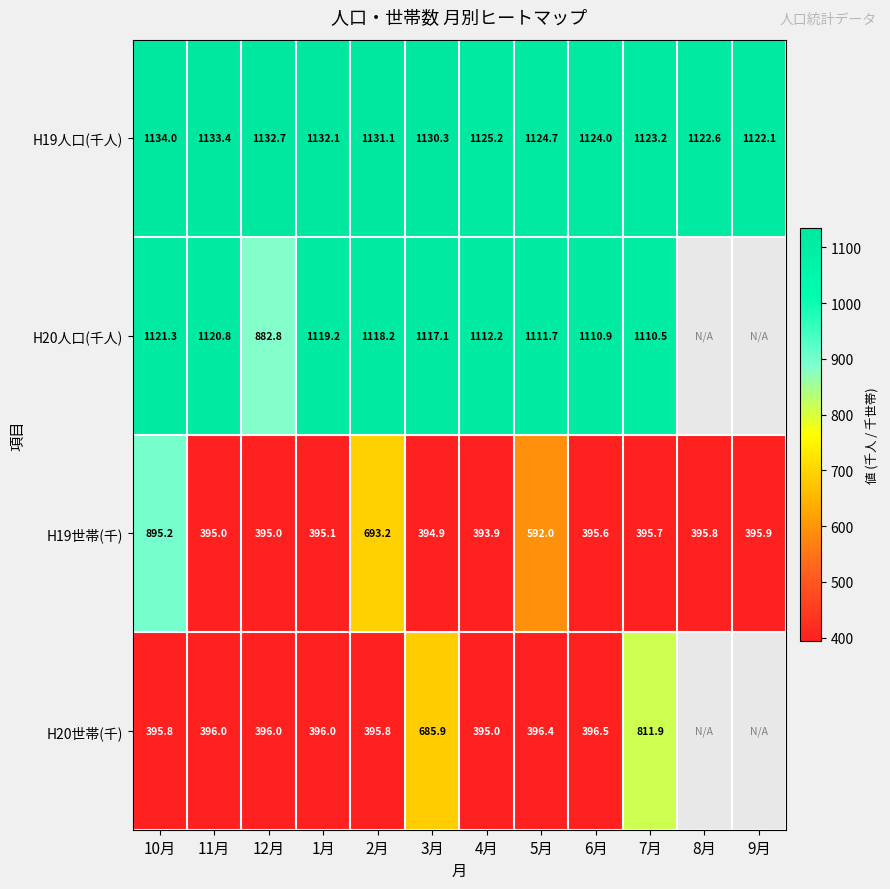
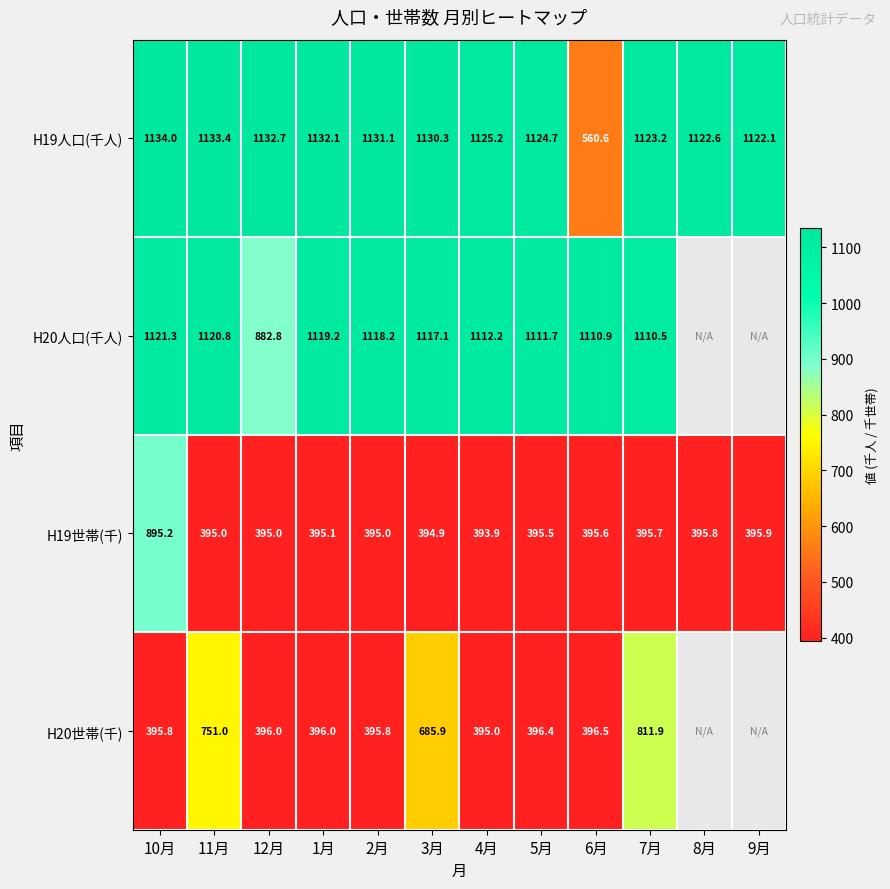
H19人口(千人), 6月: 1124.0 -> 560.6
H19世帯(千), 2月: 693.2 -> 395.0
H19世帯(千), 5月: 592.0 -> 395.5
H20世帯(千), 11月: 396.0 -> 751.0
